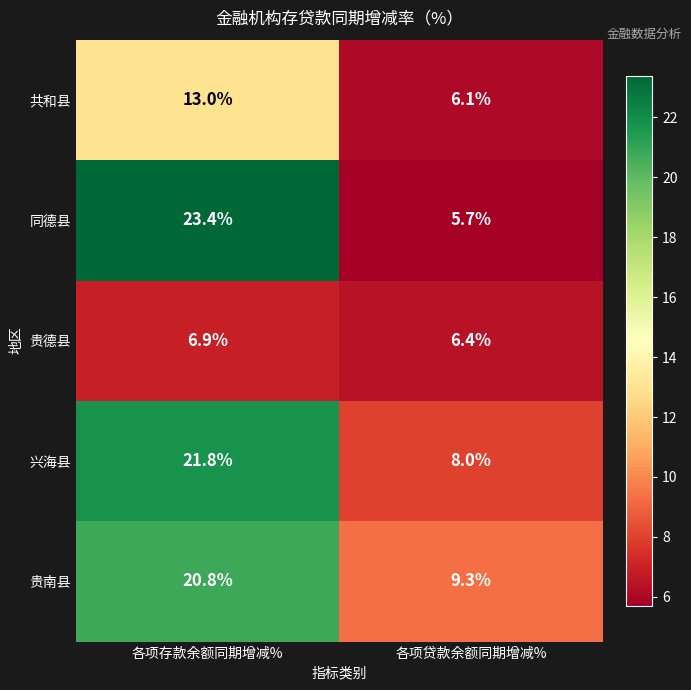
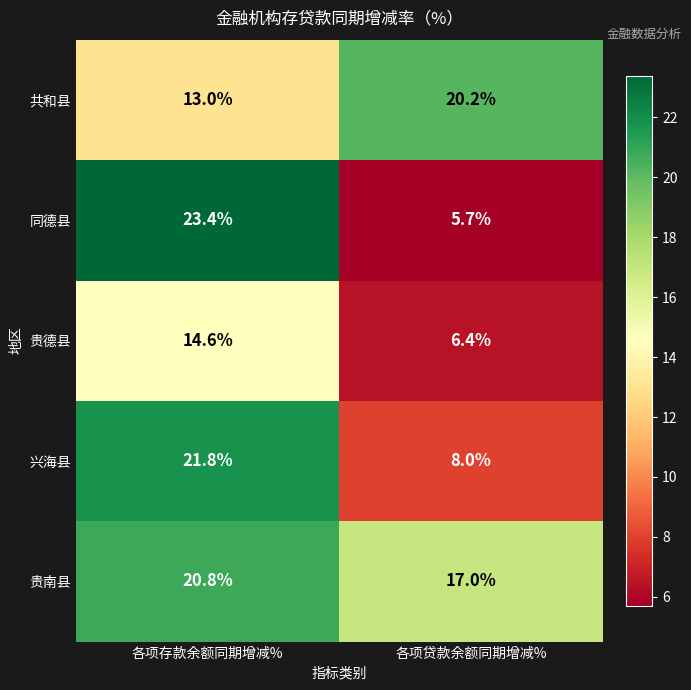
共和县, 各项贷款余额同期增减%: 6.1% -> 20.2%
贵德县, 各项存款余额同期增减%: 6.9% -> 14.6%
贵南县, 各项贷款余额同期增减%: 9.3% -> 17.0%
